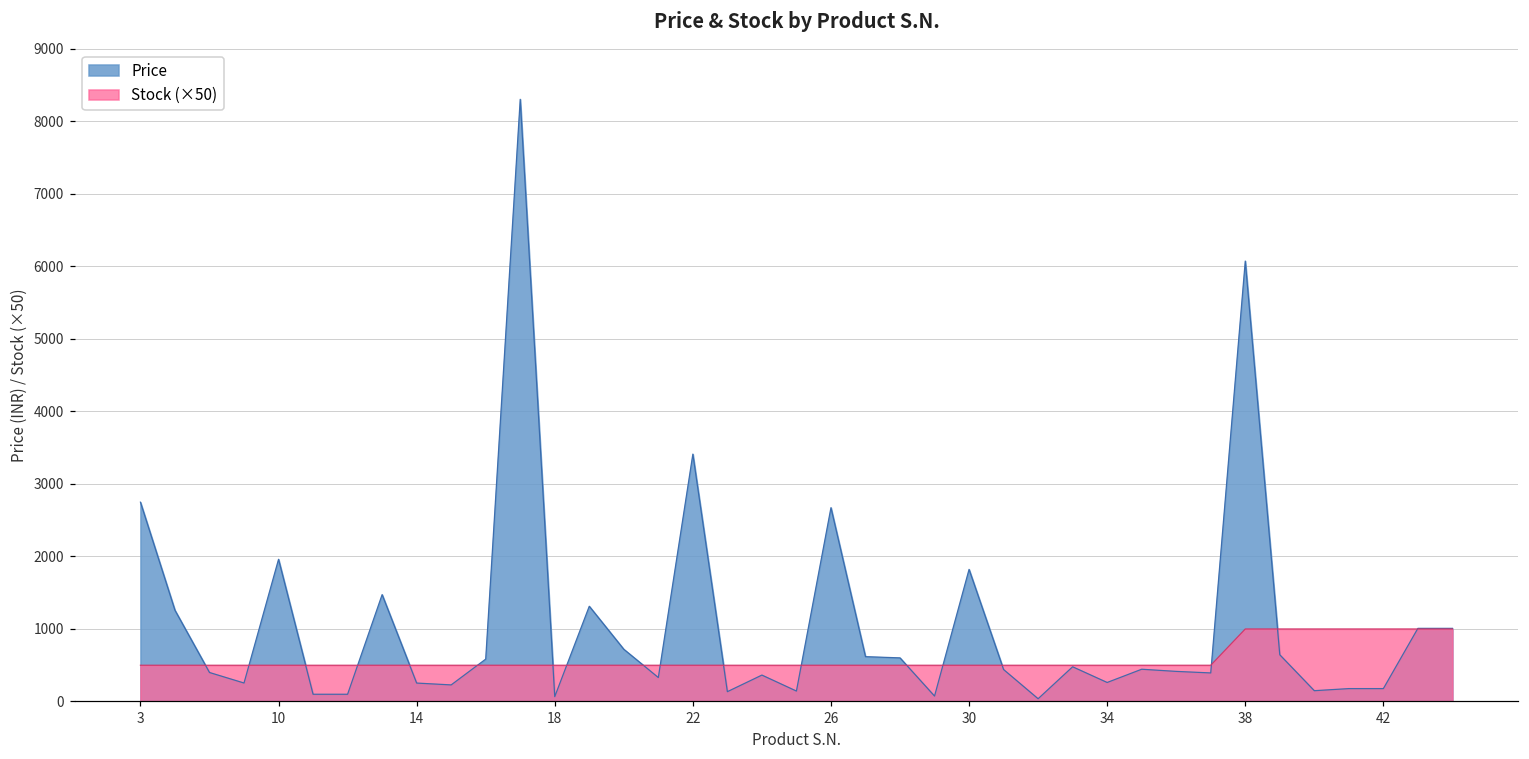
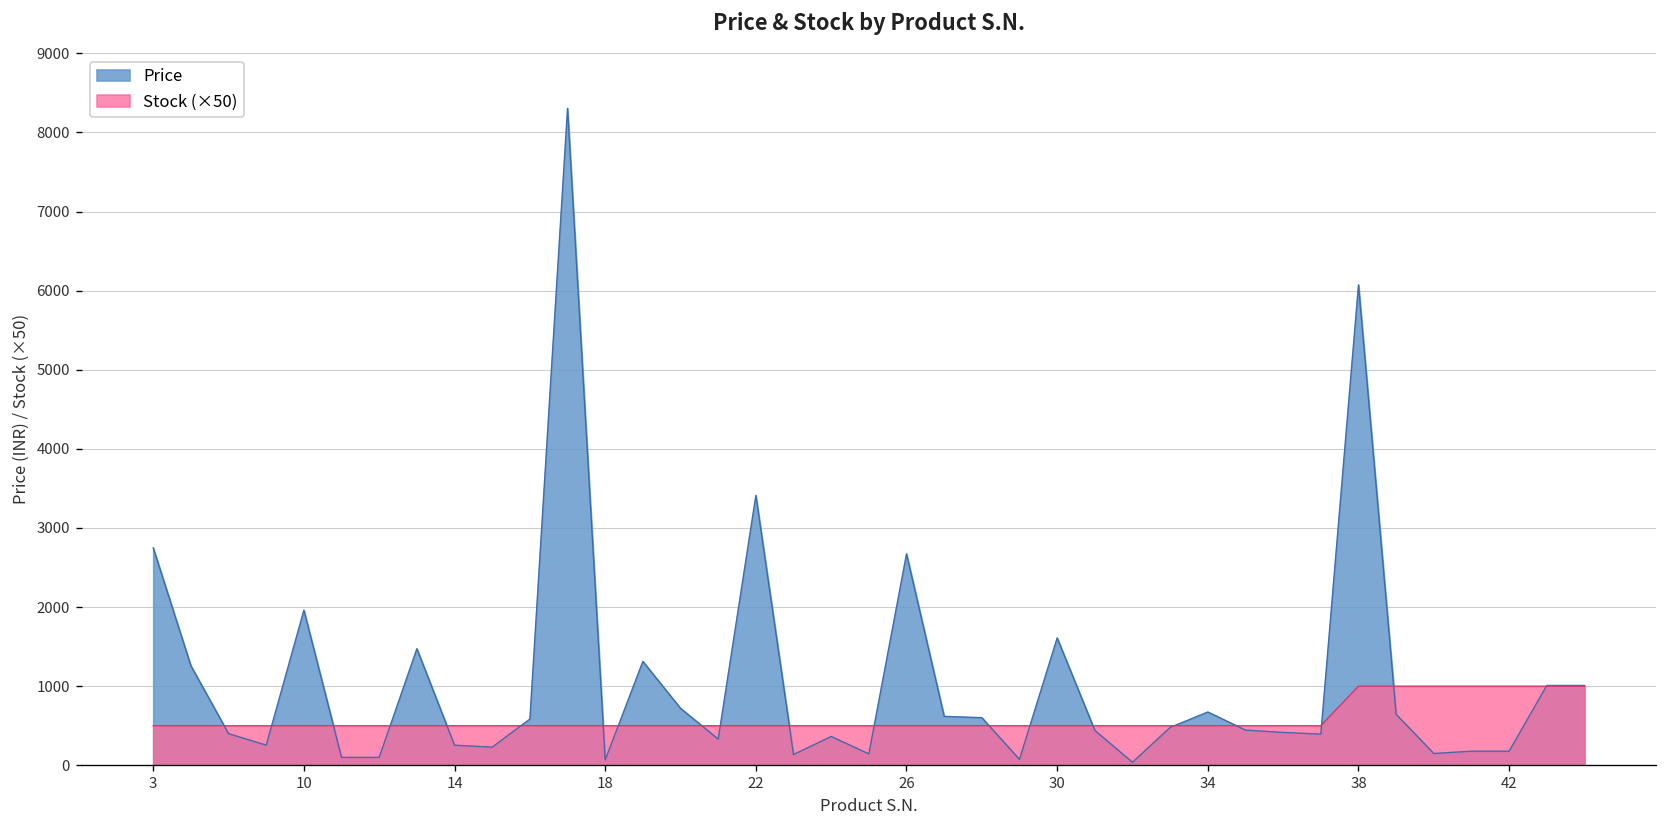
Price, 30: 1800 -> 1600
Price, 34: 300 -> 700
